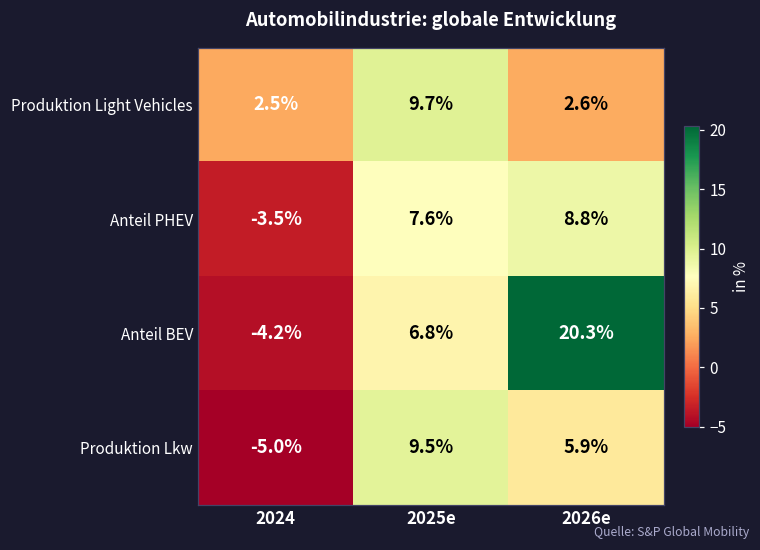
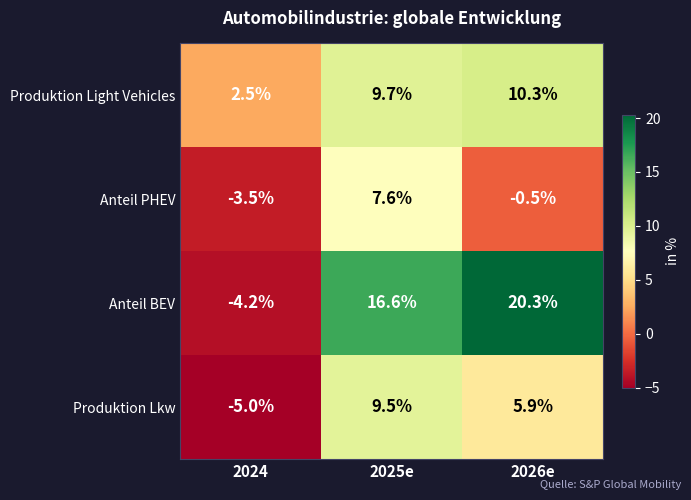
Produktion Light Vehicles, 2026e: 2.6% -> 10.3%
Anteil PHEV, 2026e: 8.8% -> -0.5%
Anteil BEV, 2025e: 6.8% -> 16.6%
